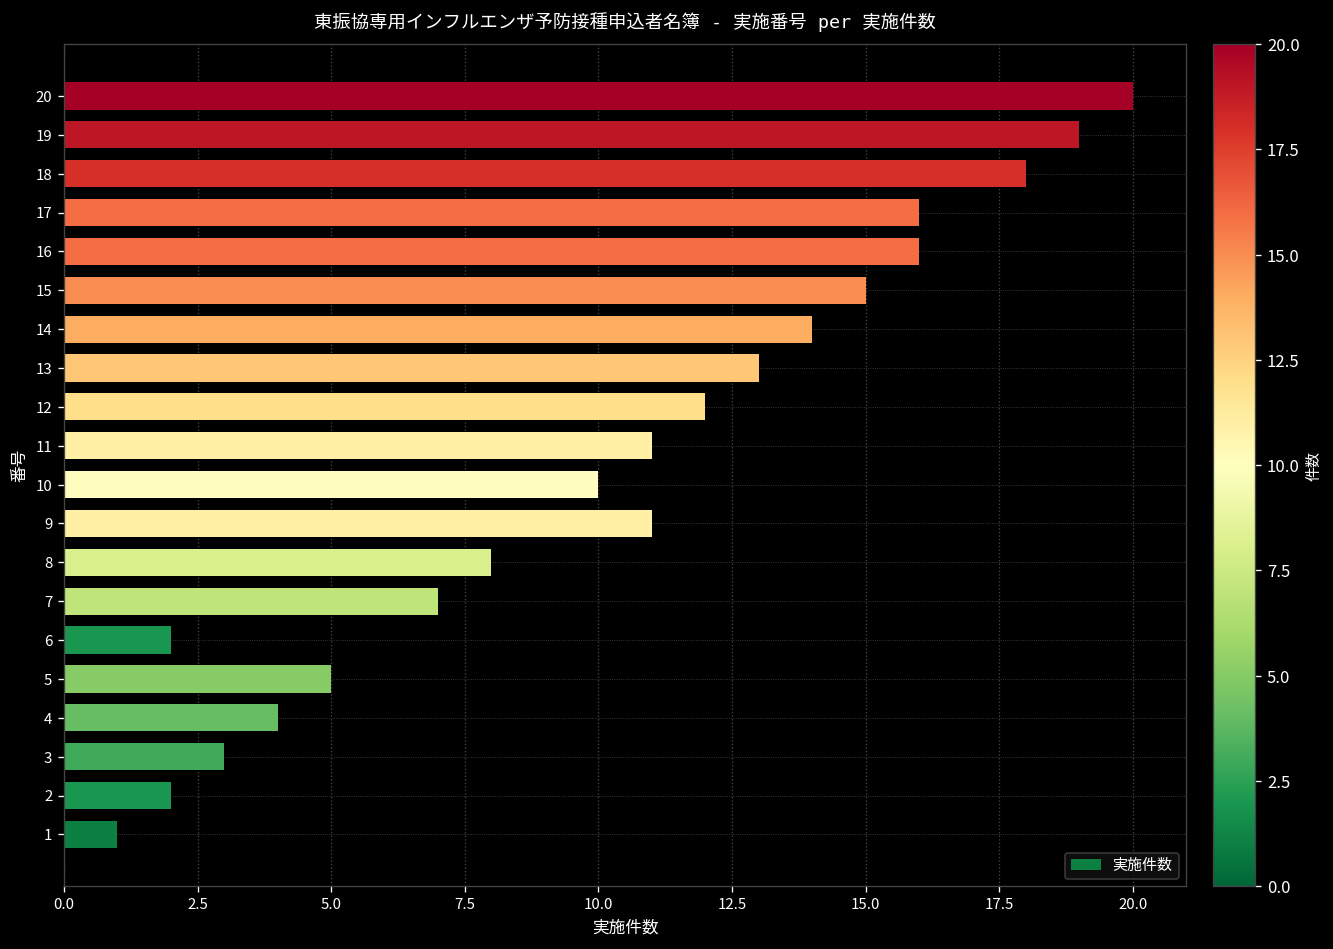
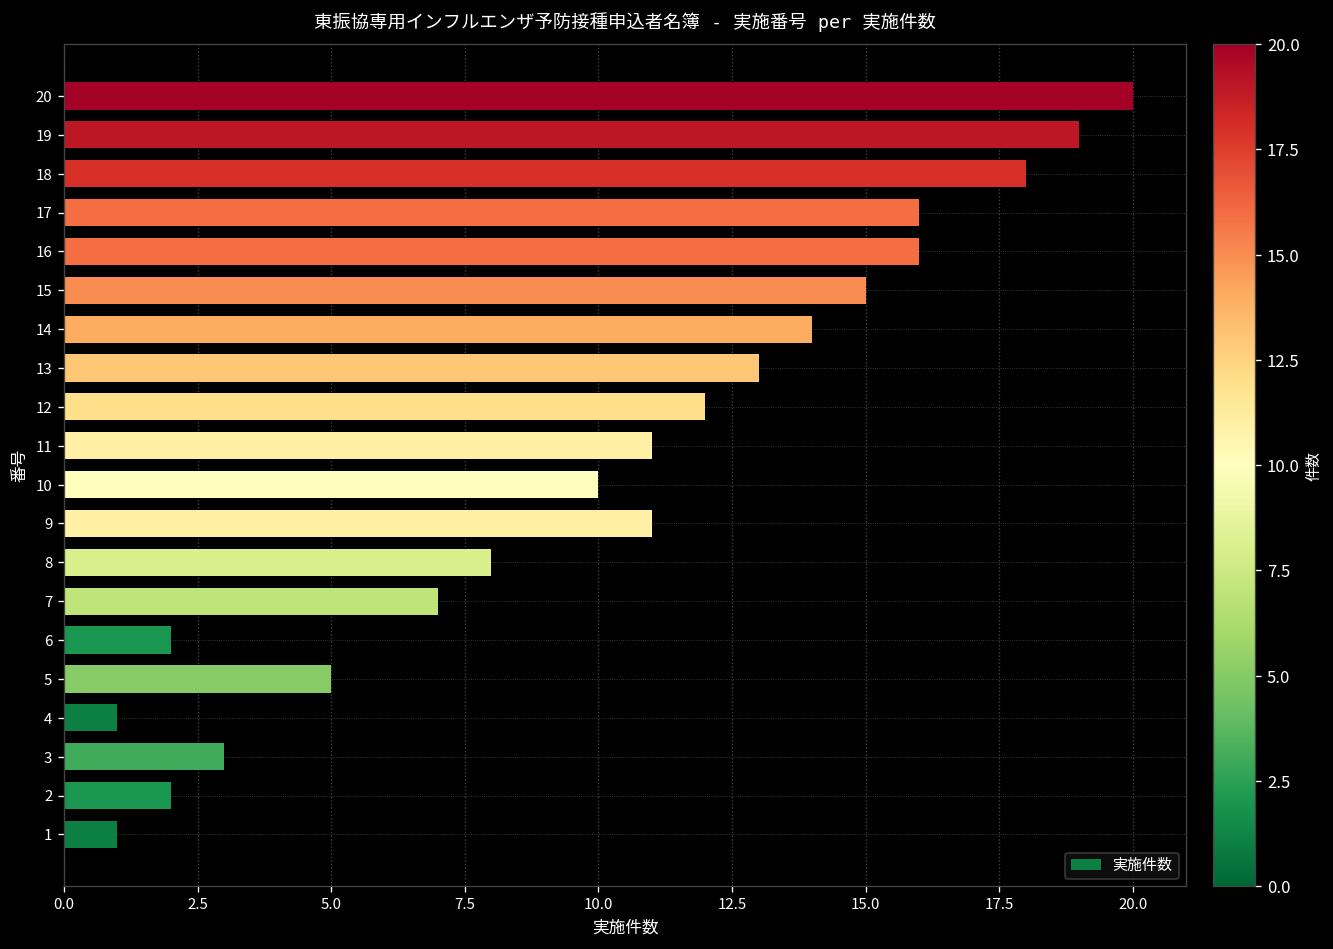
4: 4 -> 1
